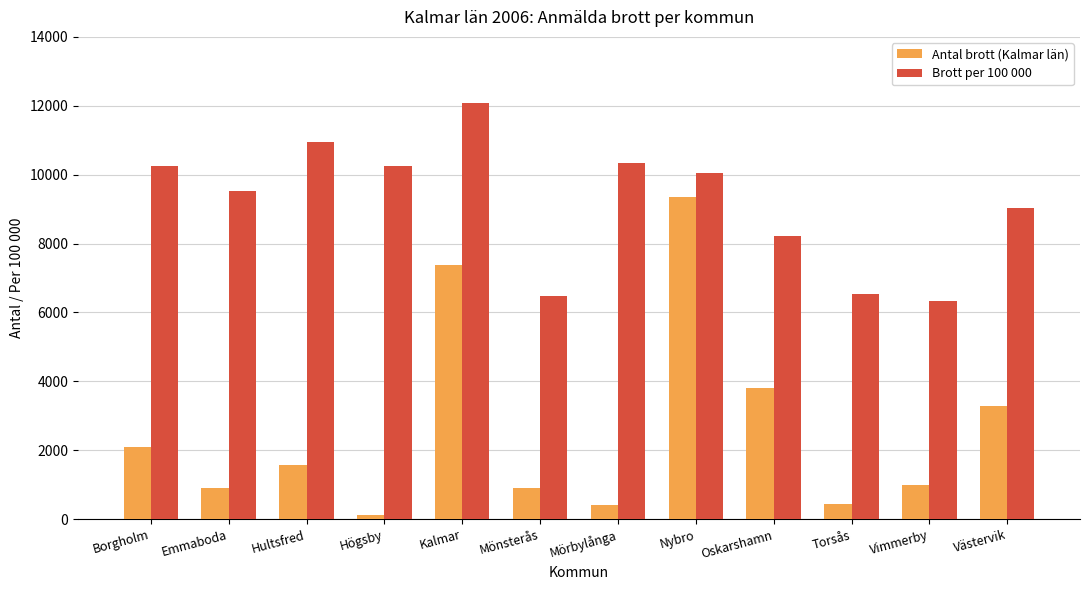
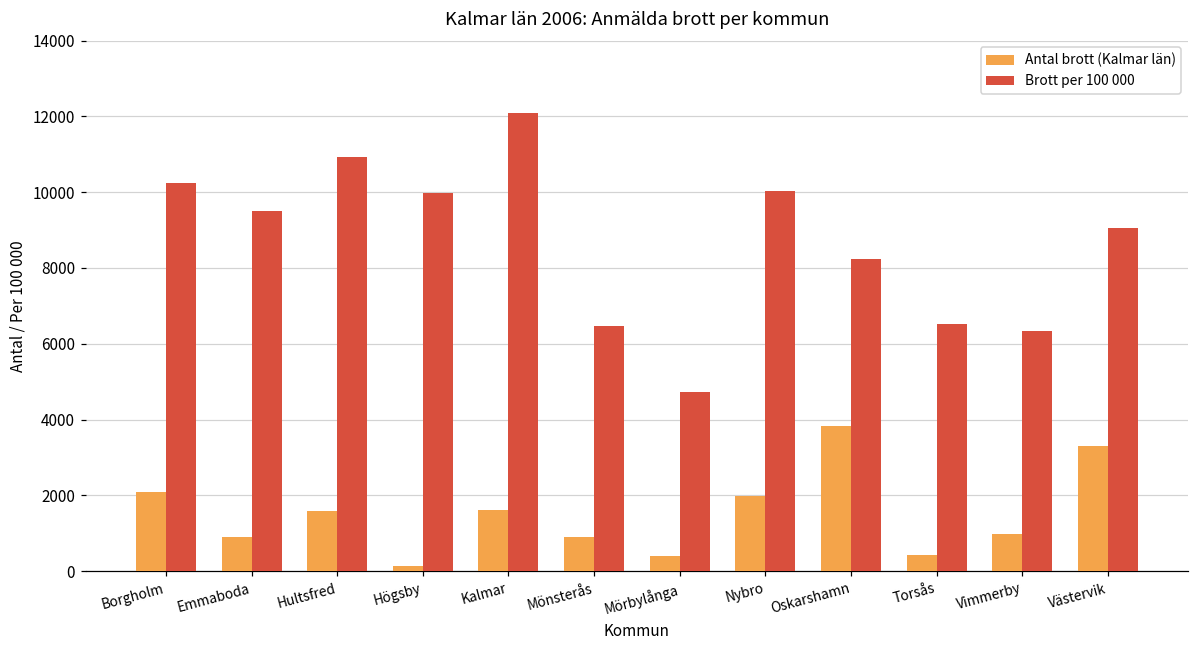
Brott per 100 000, Högsby: 10300 -> 10000
Antal brott (Kalmar län), Kalmar: 7400 -> 1600
Brott per 100 000, Mörbylånga: 10300 -> 4700
Antal brott (Kalmar län), Nybro: 9300 -> 2000
